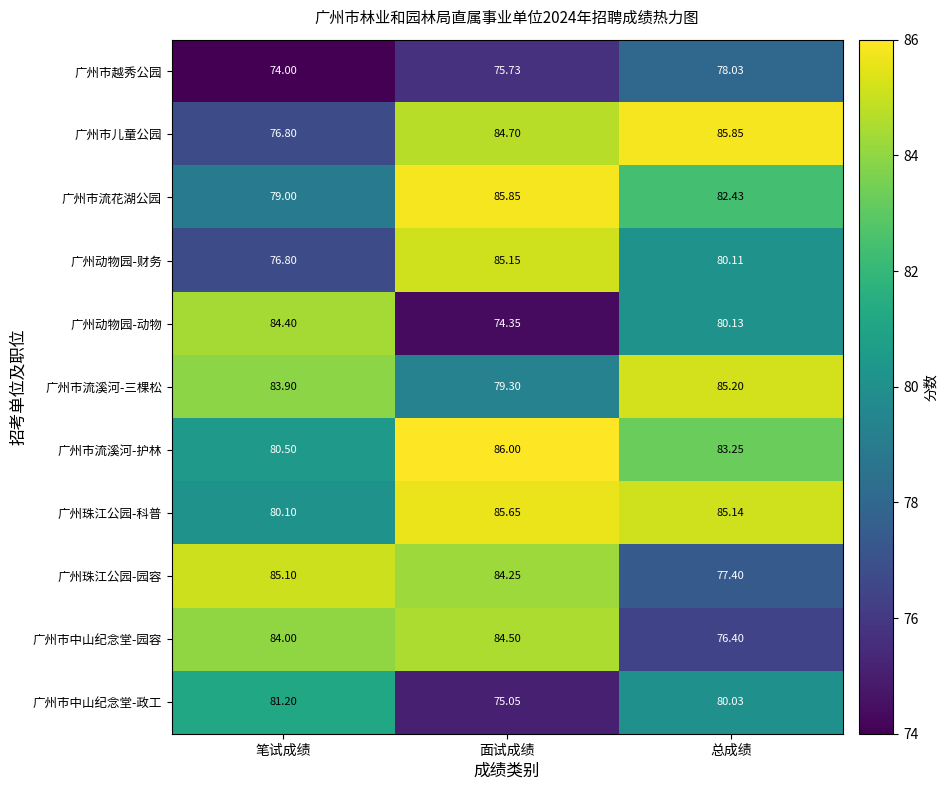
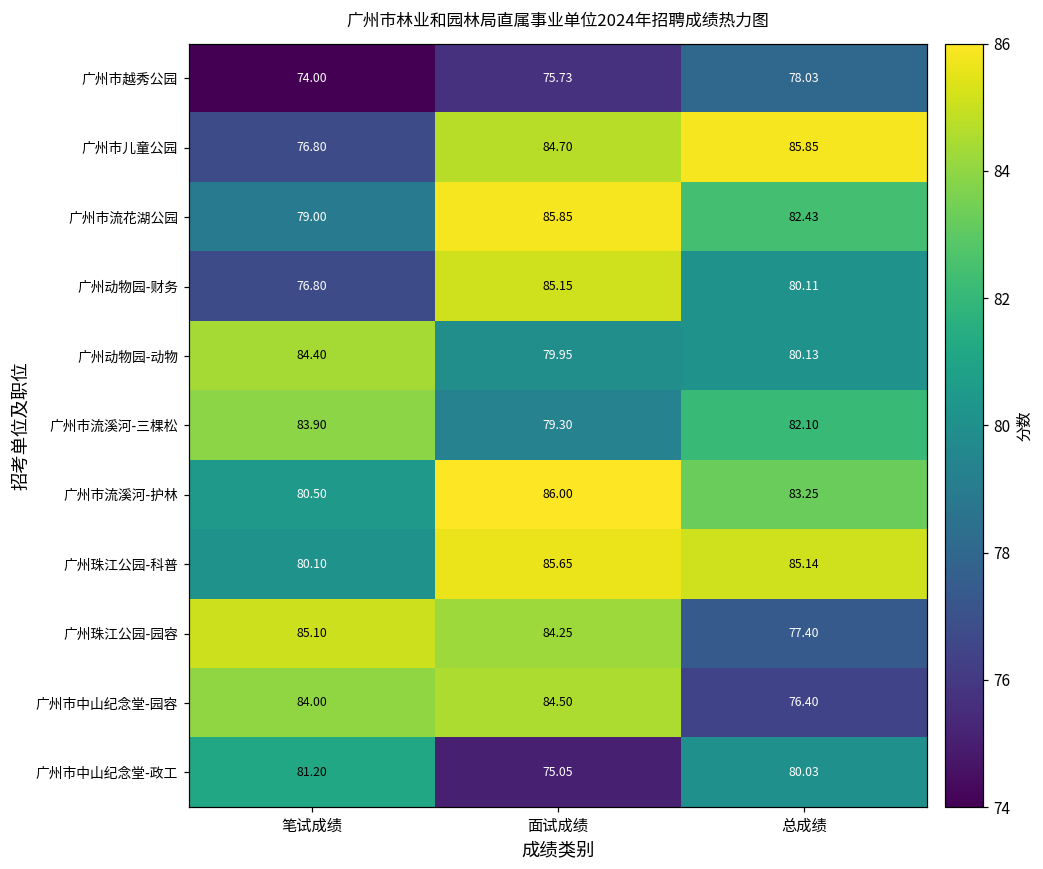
广州动物园-动物, 面试成绩: 74.35 -> 79.95
广州市流溪河-三棵松, 总成绩: 85.20 -> 82.10
